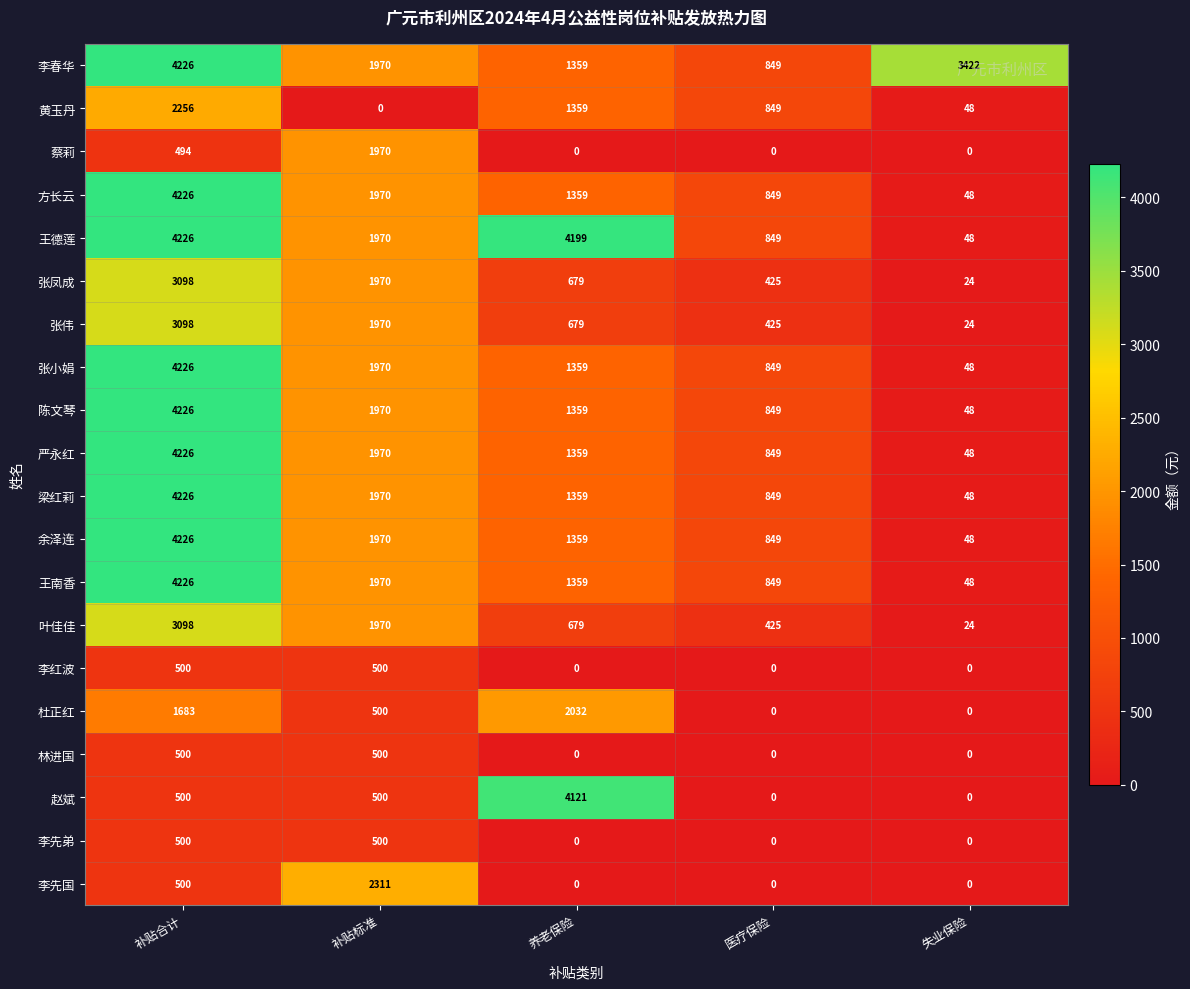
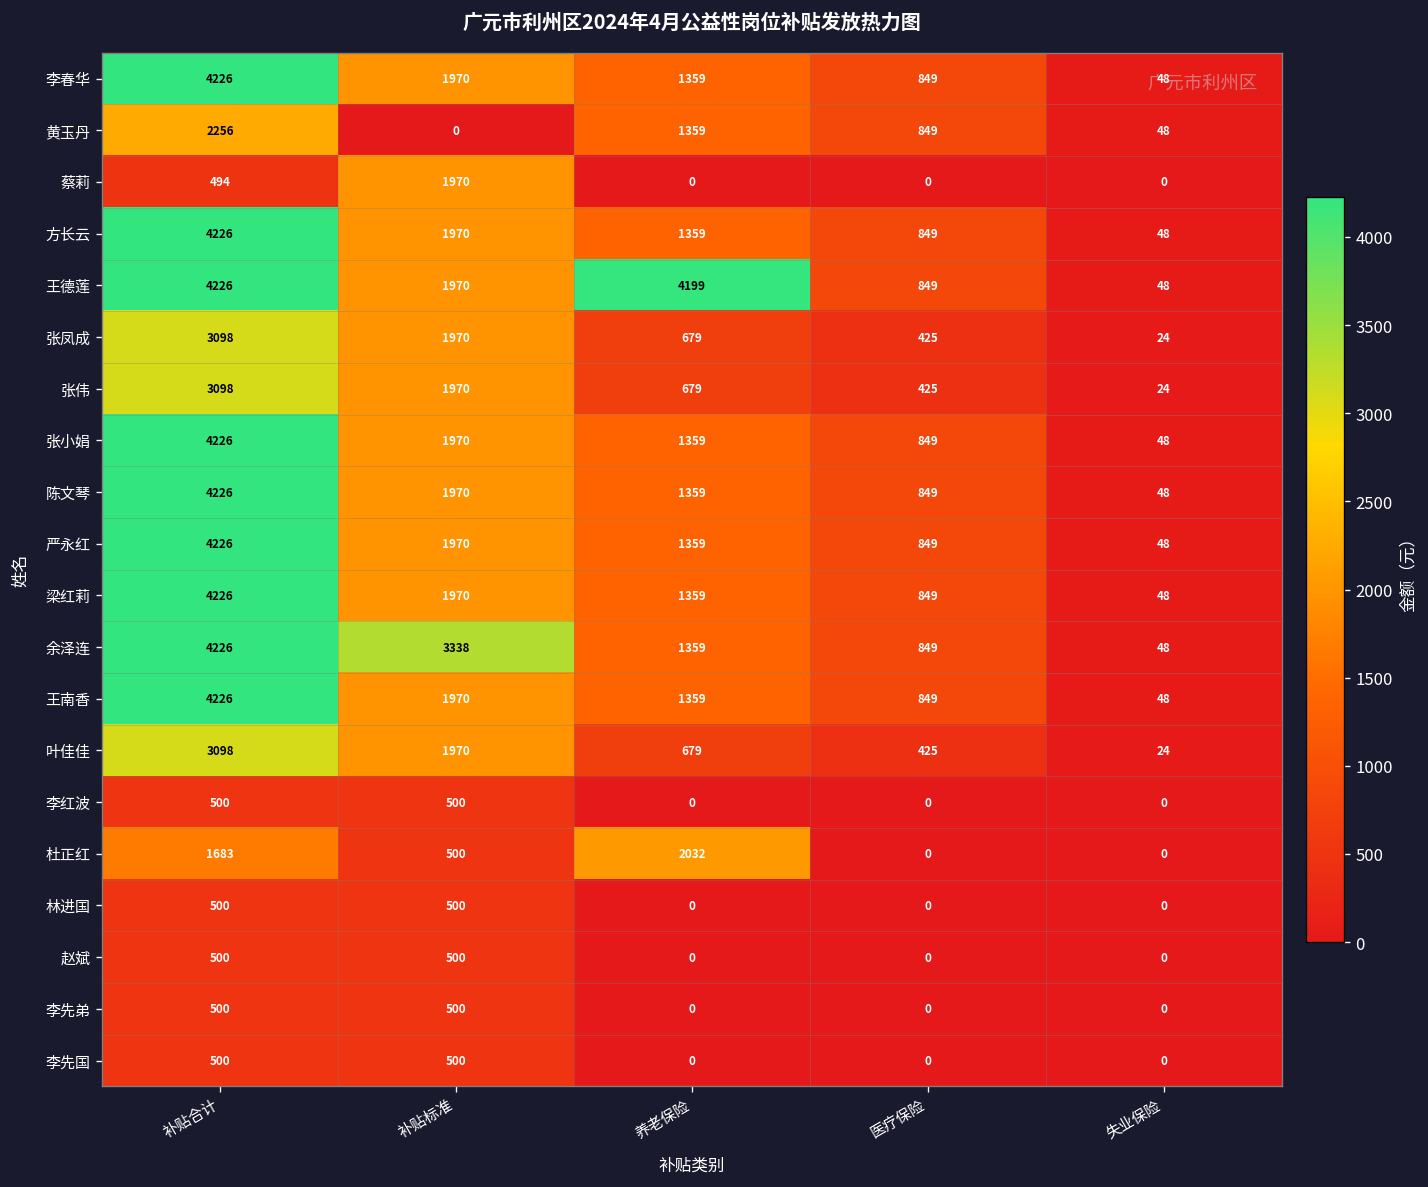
李春华, 失业保险: 3422 -> 48
余泽连, 补贴标准: 1970 -> 3338
赵斌, 养老保险: 4121 -> 0
李先国, 补贴标准: 2311 -> 500
